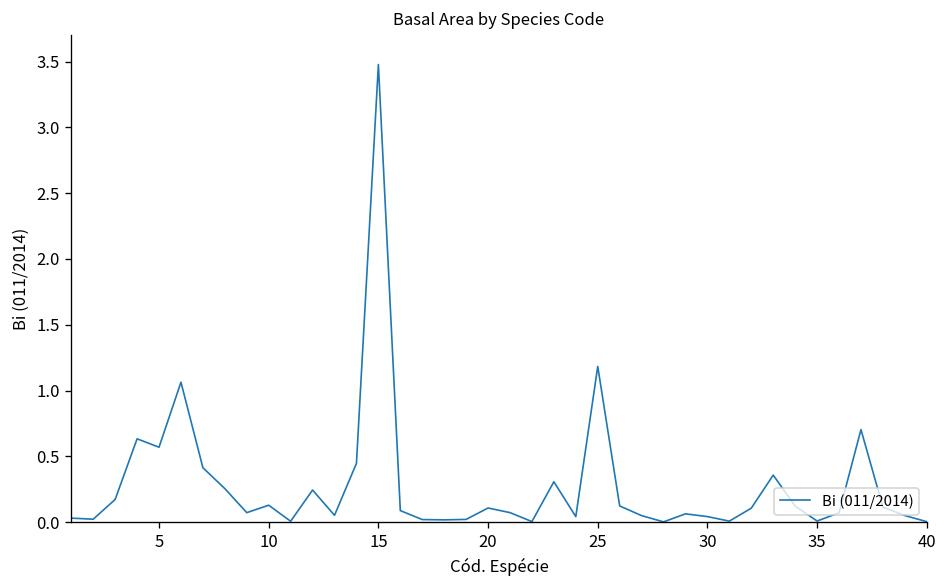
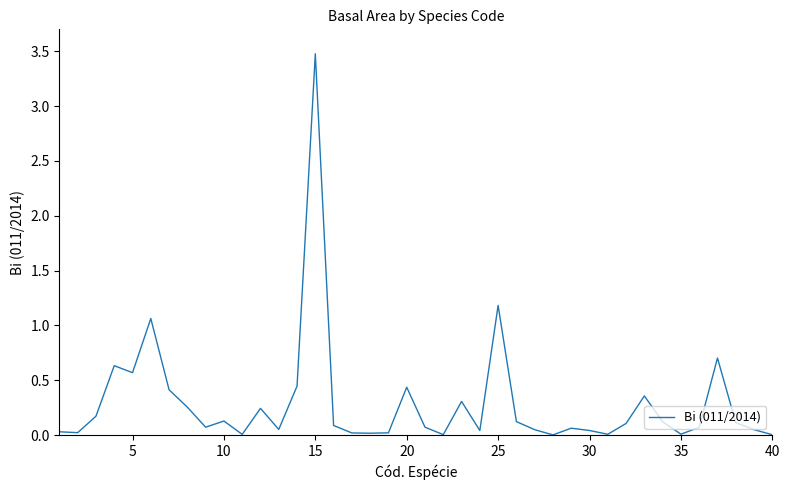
20: 0.11 -> 0.44
